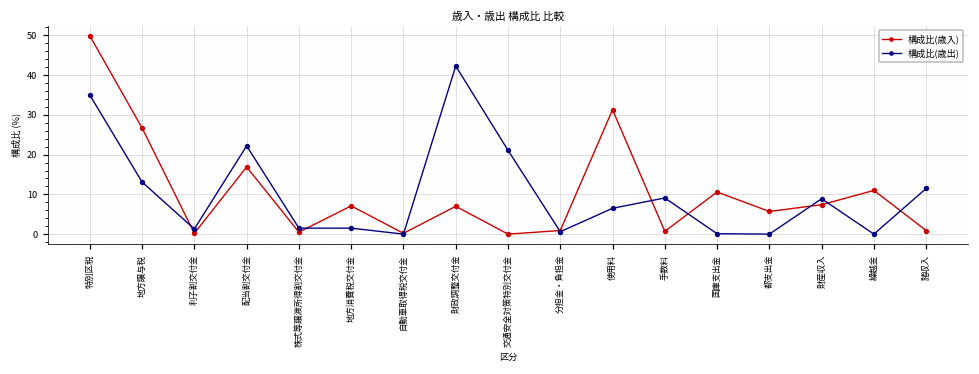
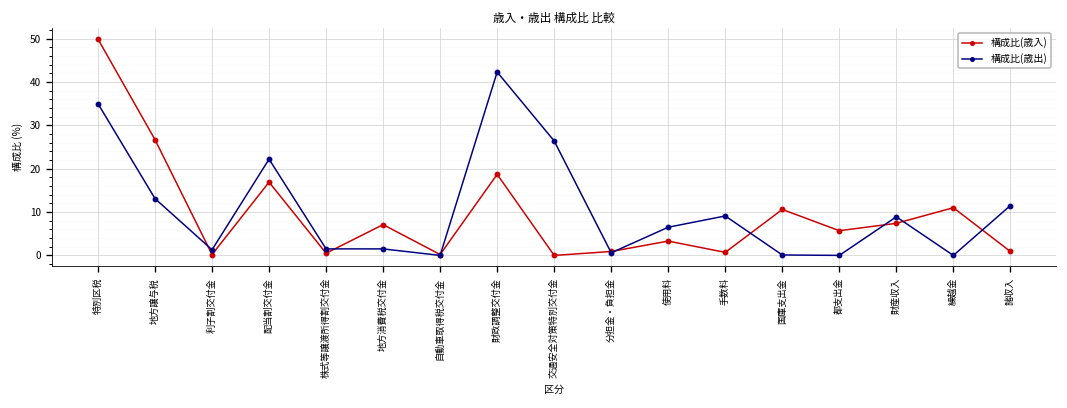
構成比(歳入), 財政調整交付金: 7 -> 19
構成比(歳出), 交通安全対策特別交付金: 21 -> 26
構成比(歳入), 使用料: 31 -> 3
